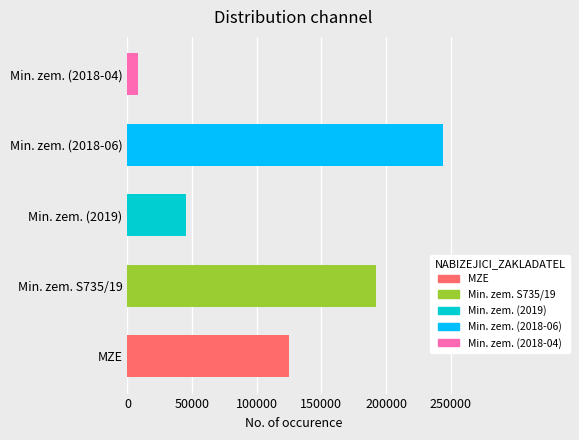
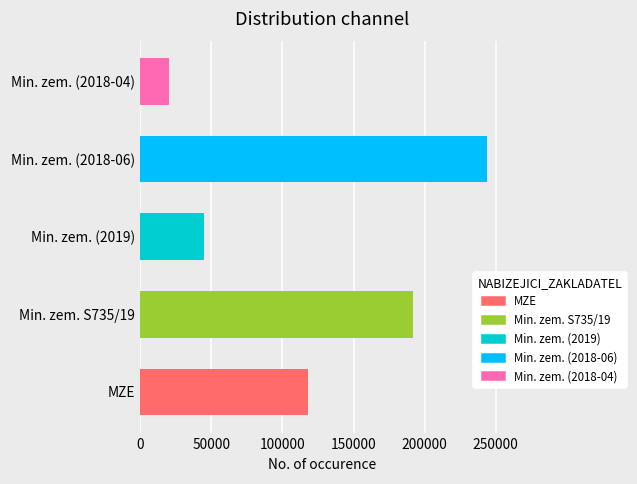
Min. zem. (2018-04): 8000 -> 20000
MZE: 125000 -> 118000
